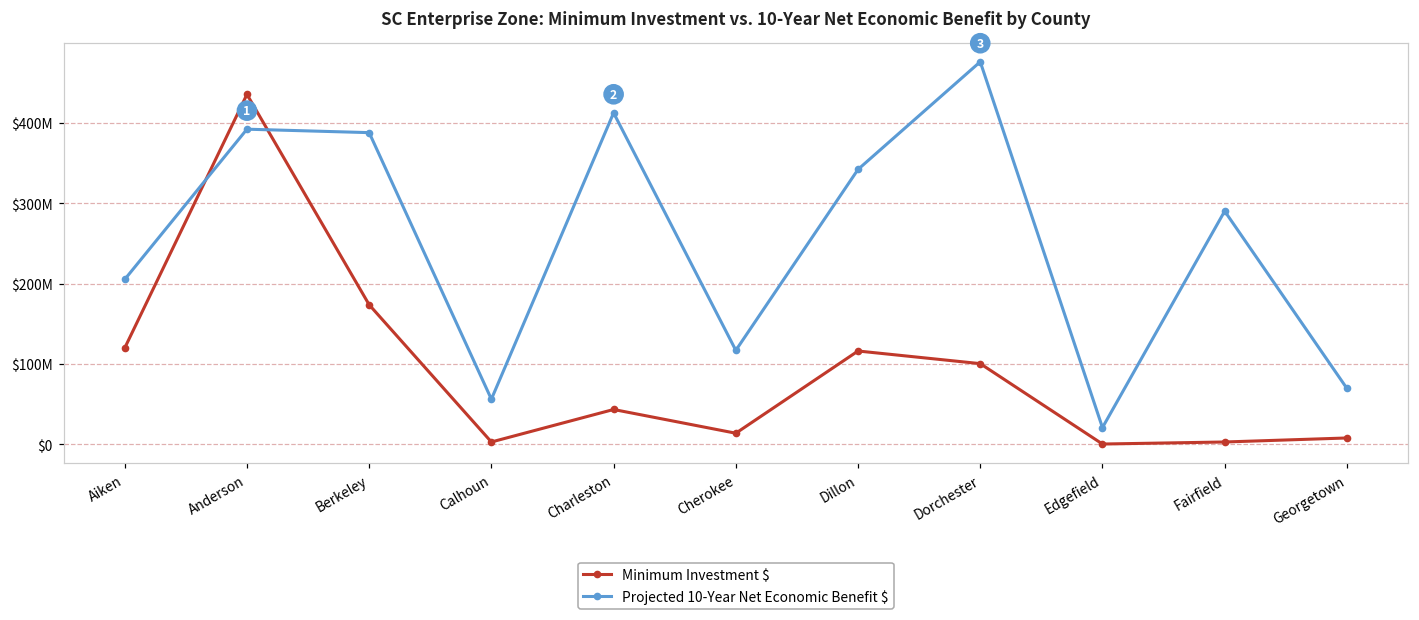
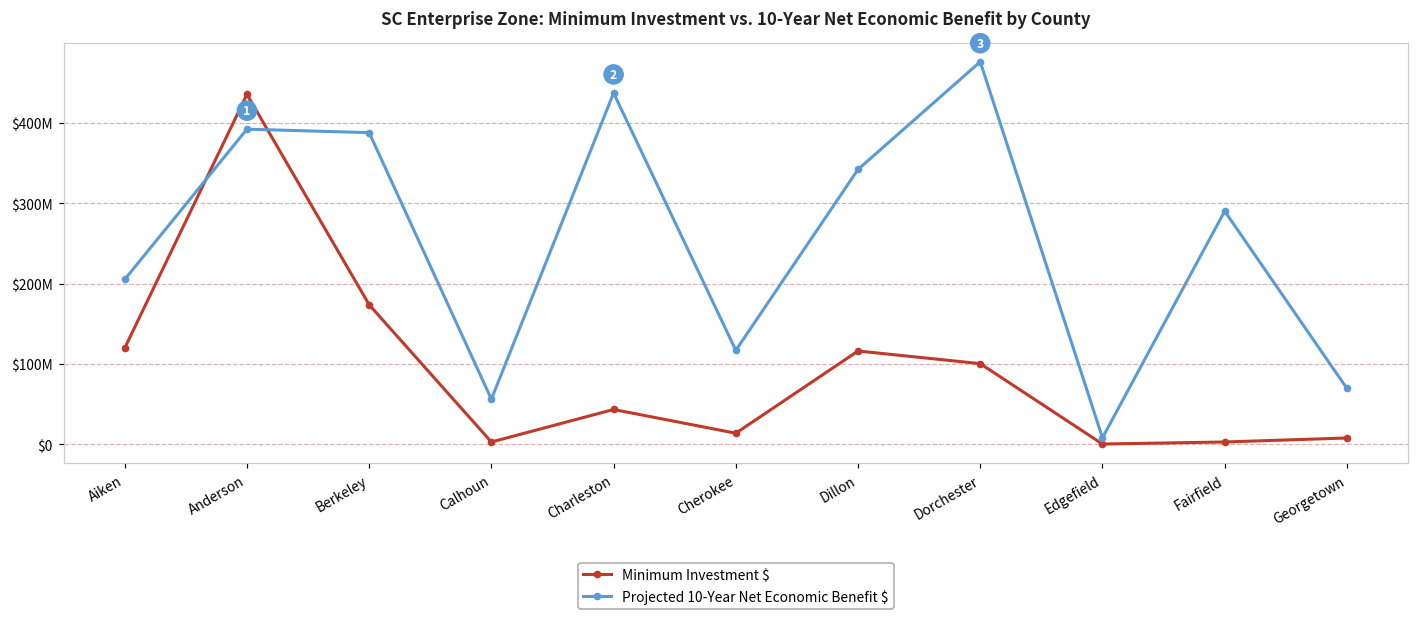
Projected 10-Year Net Economic Benefit $, Charleston: $410000000 -> $440000000
Projected 10-Year Net Economic Benefit $, Edgefield: $20000000 -> $10000000
